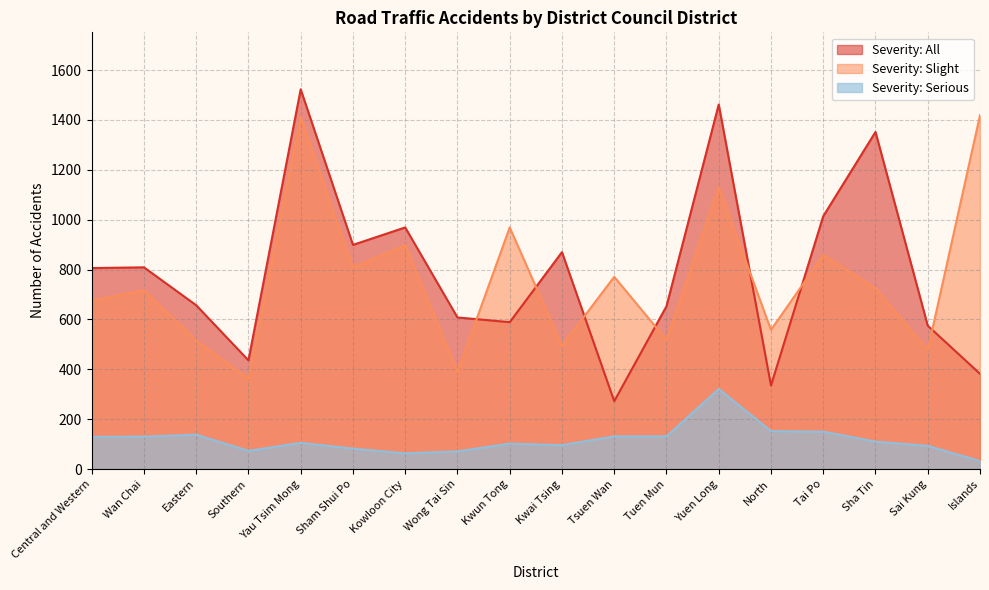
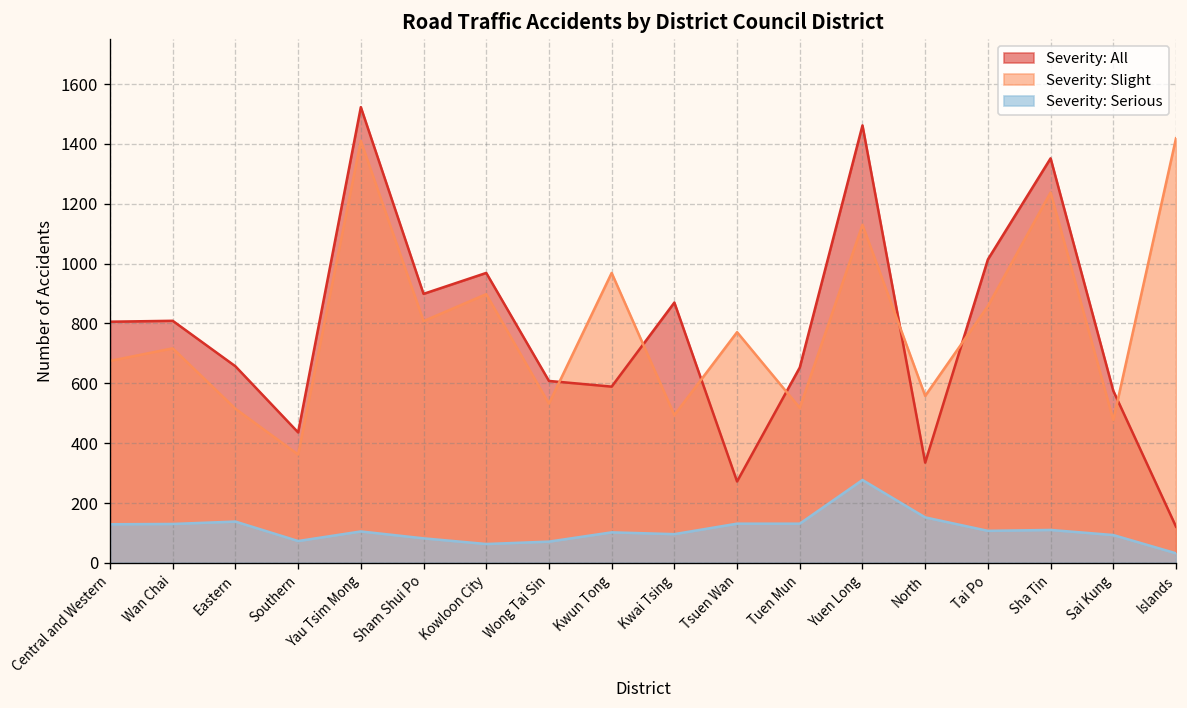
Severity: Slight, Wong Tai Sin: 390 -> 530
Severity: Serious, Yuen Long: 320 -> 280
Severity: Serious, Tai Po: 150 -> 110
Severity: Slight, Sha Tin: 720 -> 1240
Severity: All, Islands: 380 -> 120
